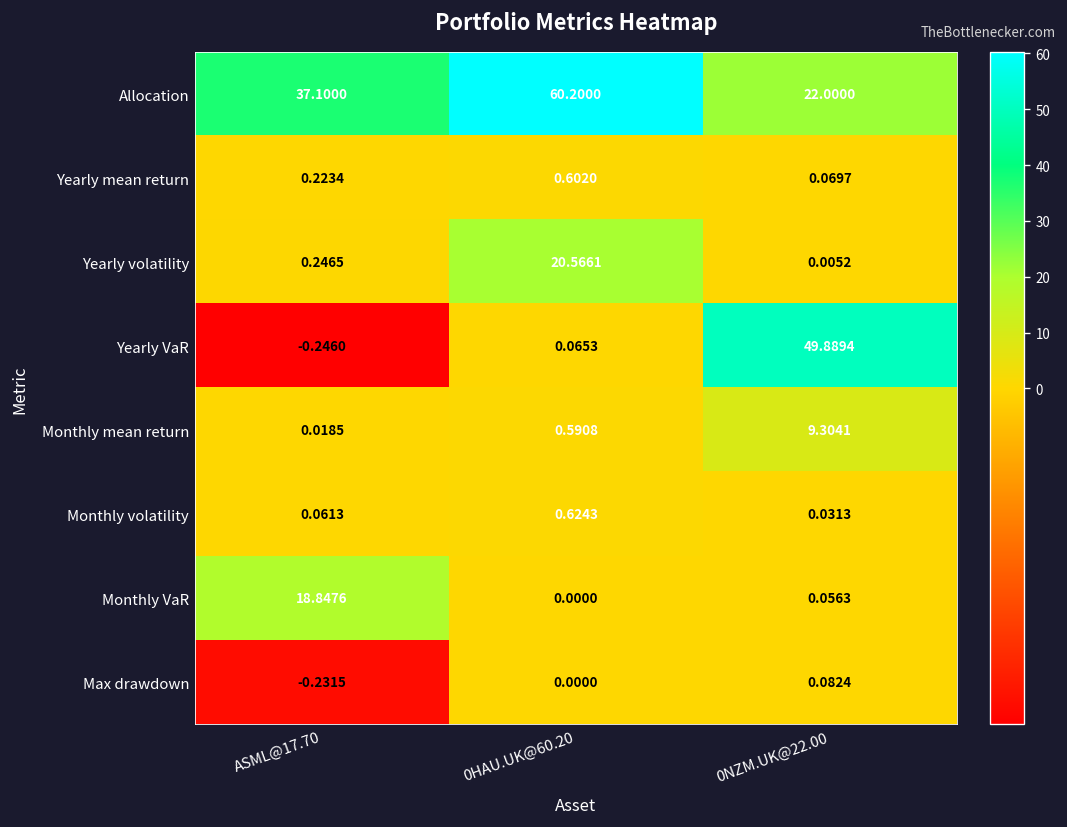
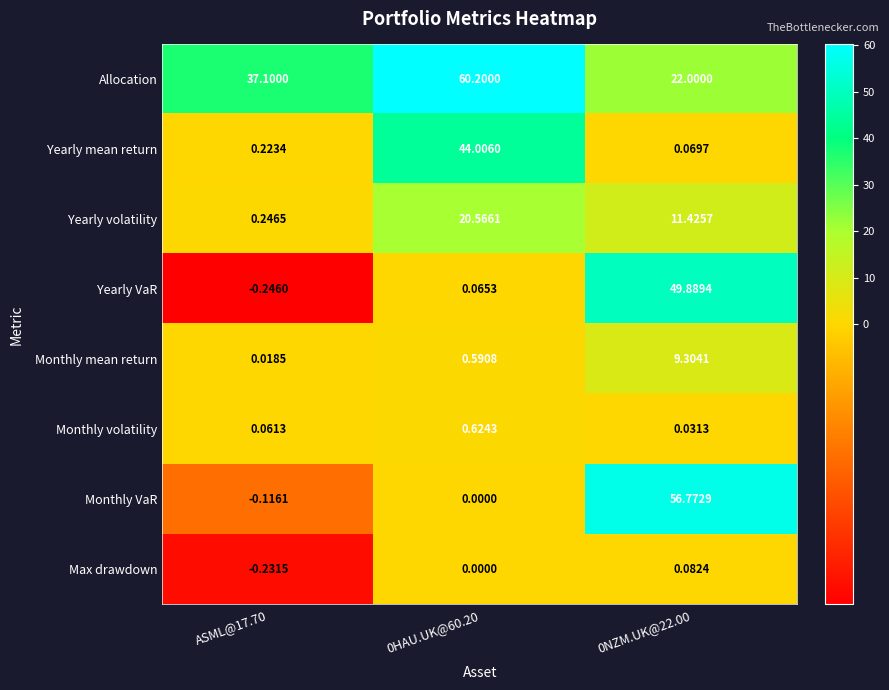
Yearly mean return, 0HAU.UK@60.20: 0.6020 -> 44.0060
Yearly volatility, 0NZM.UK@22.00: 0.0052 -> 11.4257
Monthly VaR, ASML@17.70: 18.8476 -> -0.1161
Monthly VaR, 0NZM.UK@22.00: 0.0563 -> 56.7729
